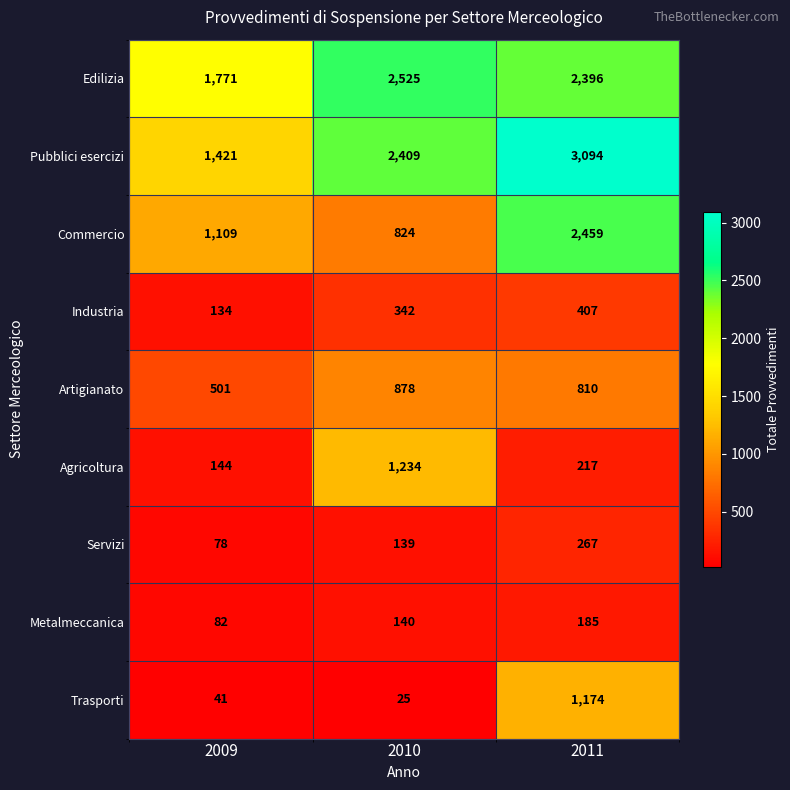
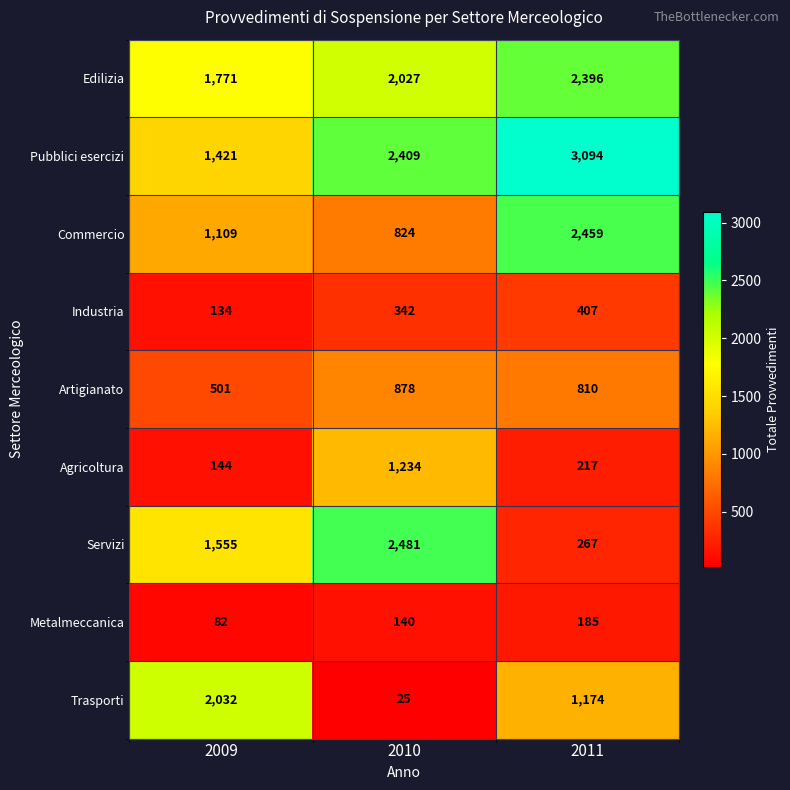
Edilizia, 2010: 2,525 -> 2,027
Servizi, 2009: 78 -> 1,555
Servizi, 2010: 139 -> 2,481
Trasporti, 2009: 41 -> 2,032
